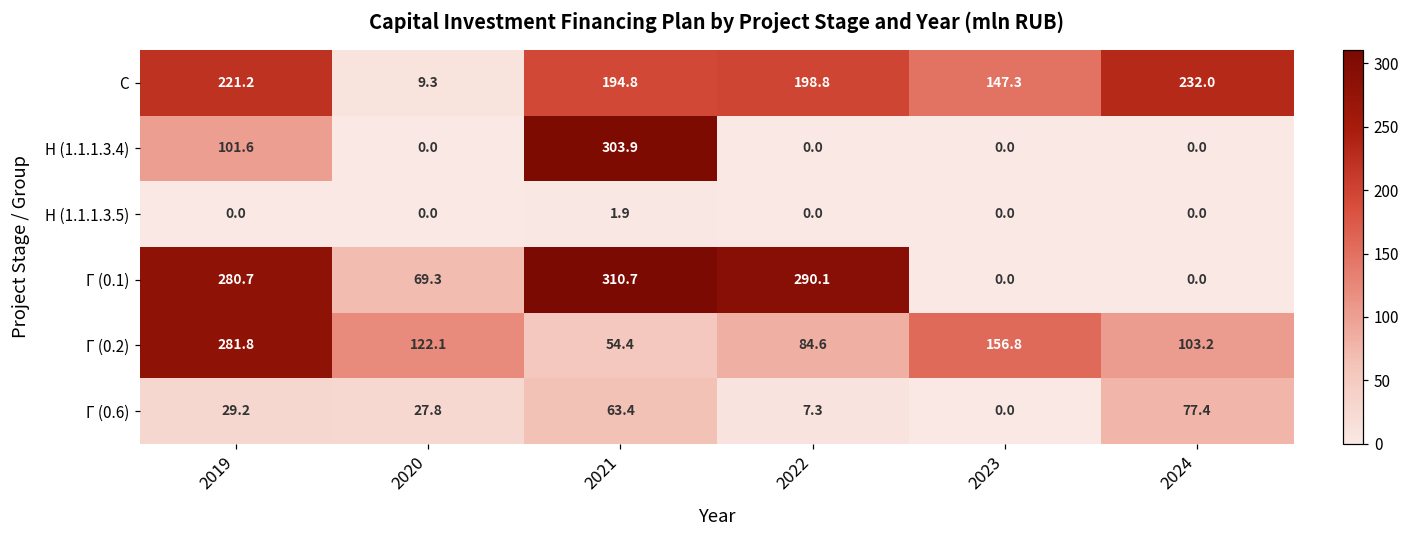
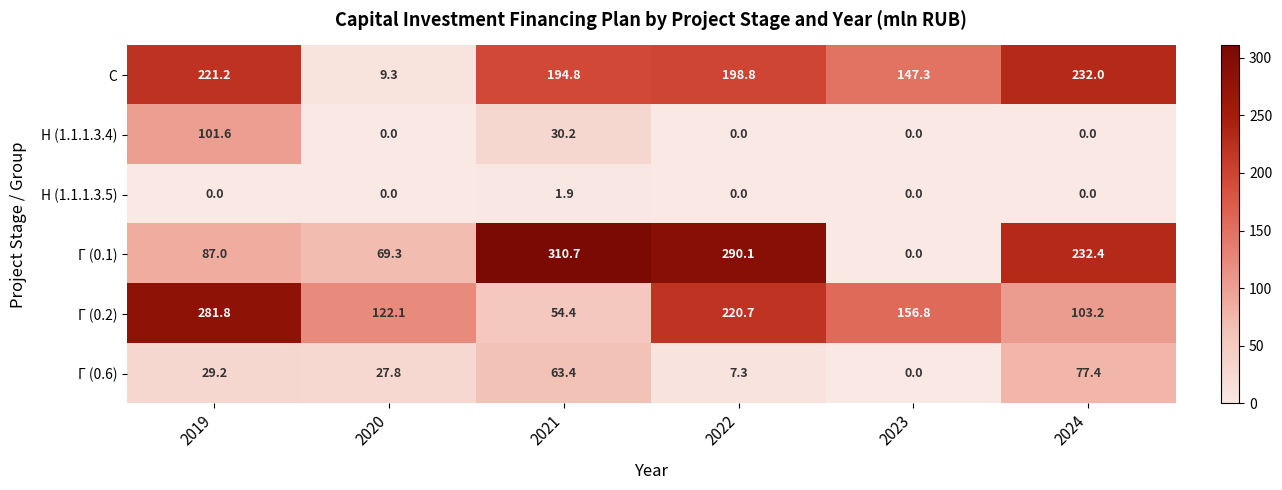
Н (1.1.1.3.4), 2021: 303.9 -> 30.2
Г (0.1), 2019: 280.7 -> 87.0
Г (0.1), 2024: 0.0 -> 232.4
Г (0.2), 2022: 84.6 -> 220.7
